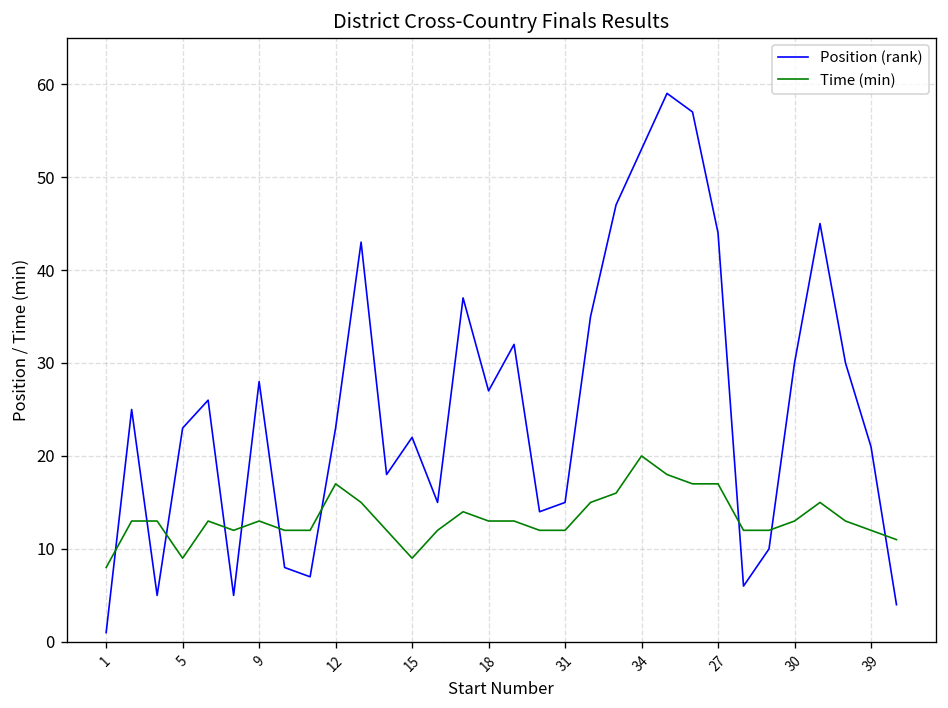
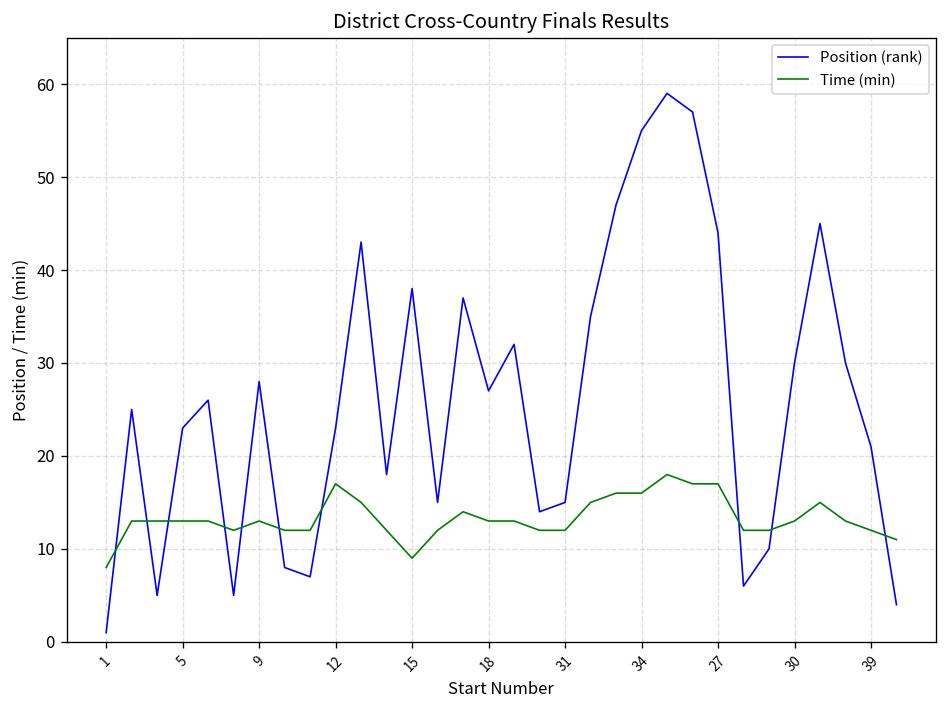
Time (min), 5: 9 -> 13
Position (rank), 15: 22 -> 38
Position (rank), 34: 53 -> 55
Time (min), 34: 20 -> 16
